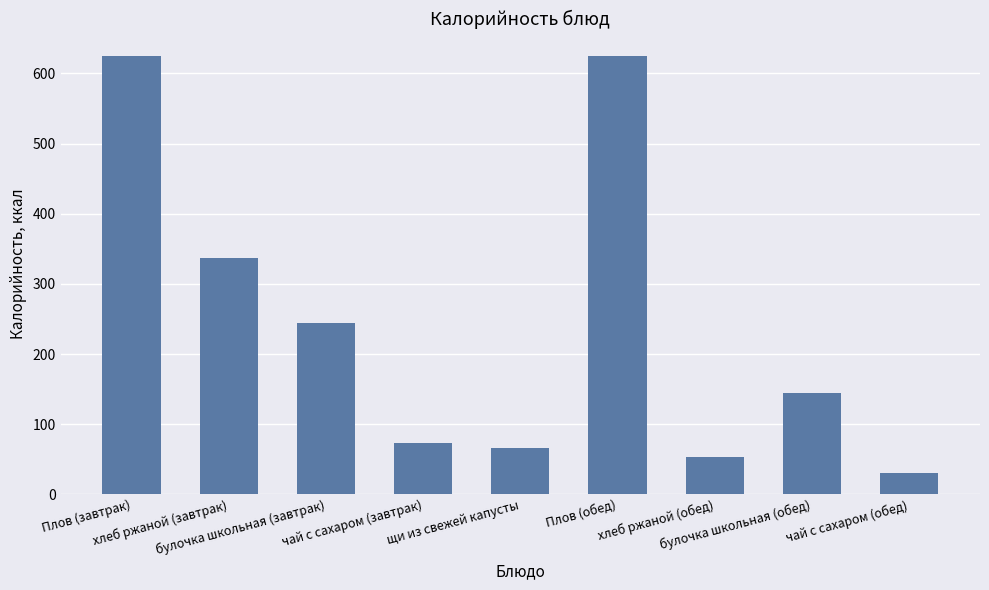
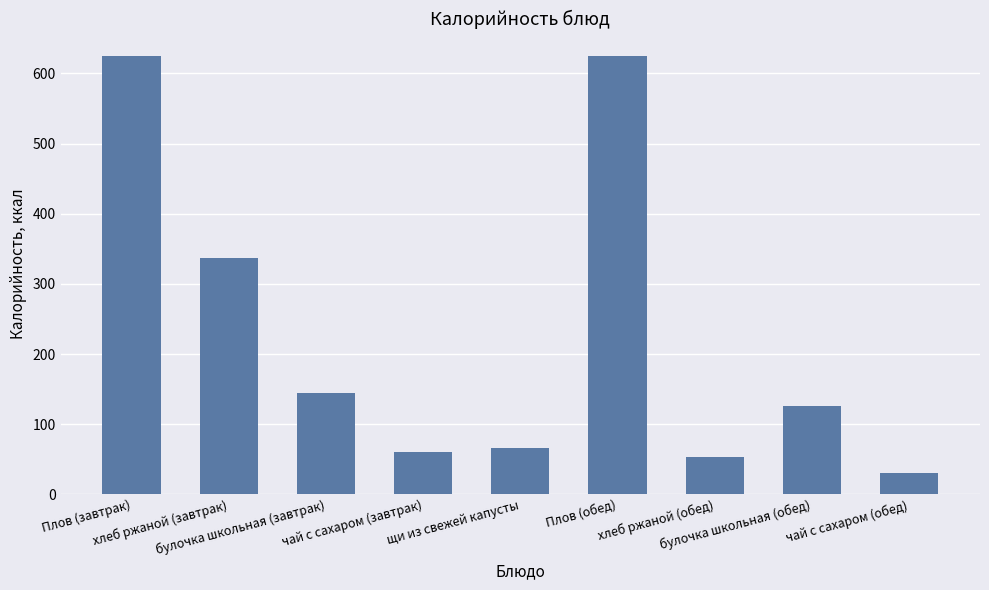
булочка школьная (завтрак): 240 -> 150
чай с сахаром (завтрак): 70 -> 60
булочка школьная (обед): 150 -> 130
